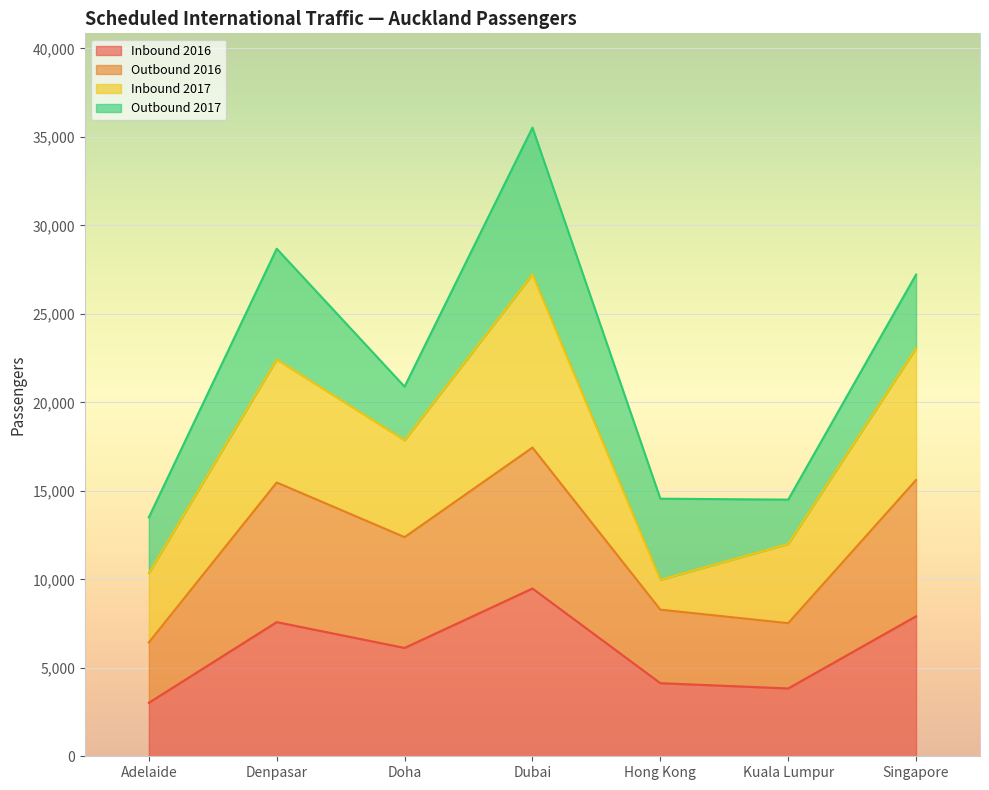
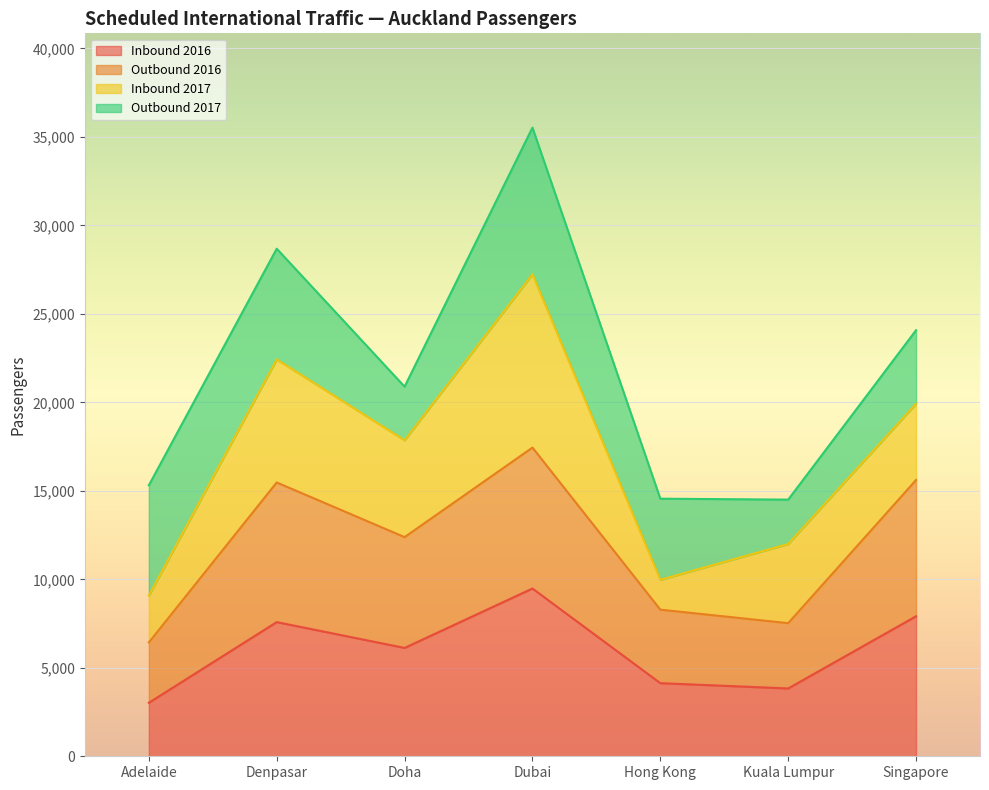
Inbound 2017, Adelaide: 3,900 -> 2,700
Outbound 2017, Adelaide: 3,200 -> 6,200
Inbound 2017, Singapore: 7,500 -> 4,300
